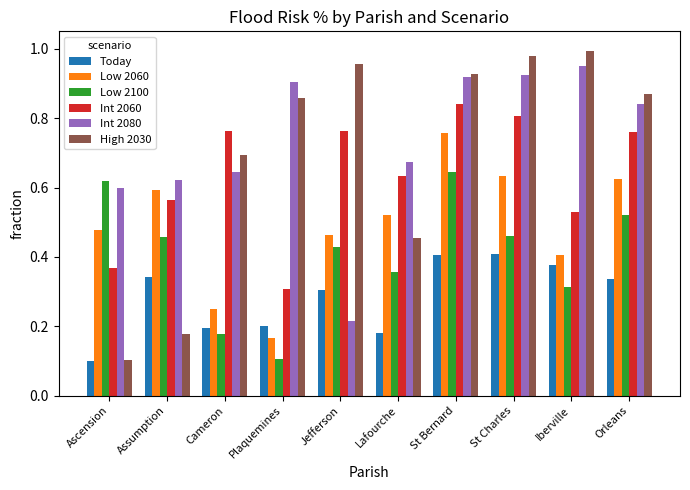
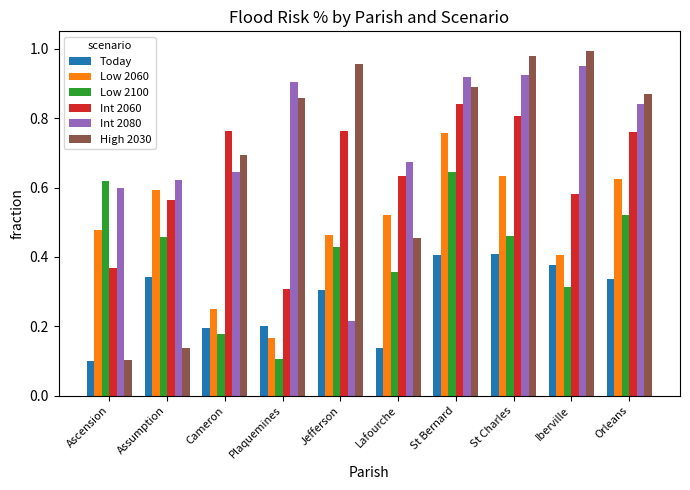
High 2030, Assumption: 0.18 -> 0.14
Today, Lafourche: 0.18 -> 0.14
High 2030, St Bernard: 0.93 -> 0.89
Int 2060, Iberville: 0.53 -> 0.58
